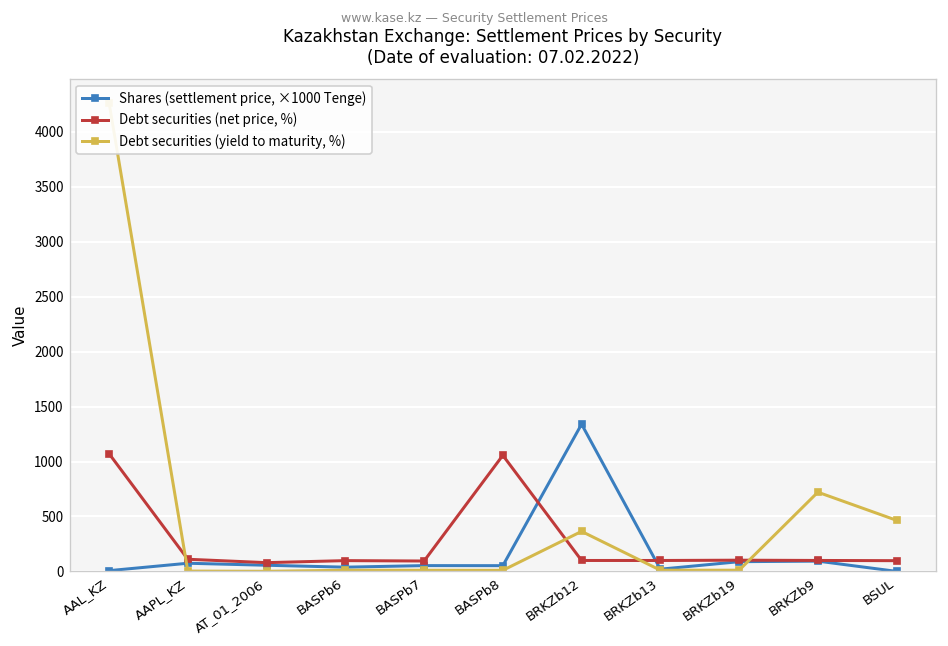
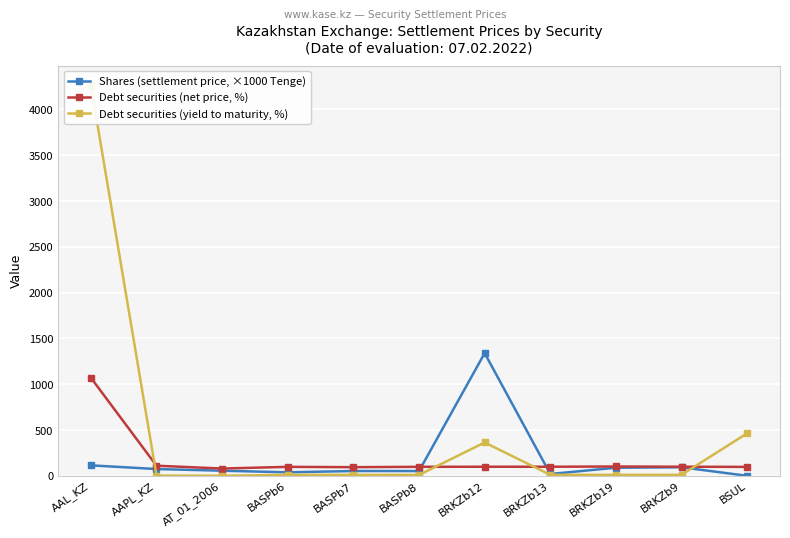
Shares (settlement price, ×1000 Tenge), AAL_KZ: 0 -> 100
Debt securities (net price, %), BASPb8: 1100 -> 100
Debt securities (yield to maturity, %), BRKZb9: 700 -> 0
